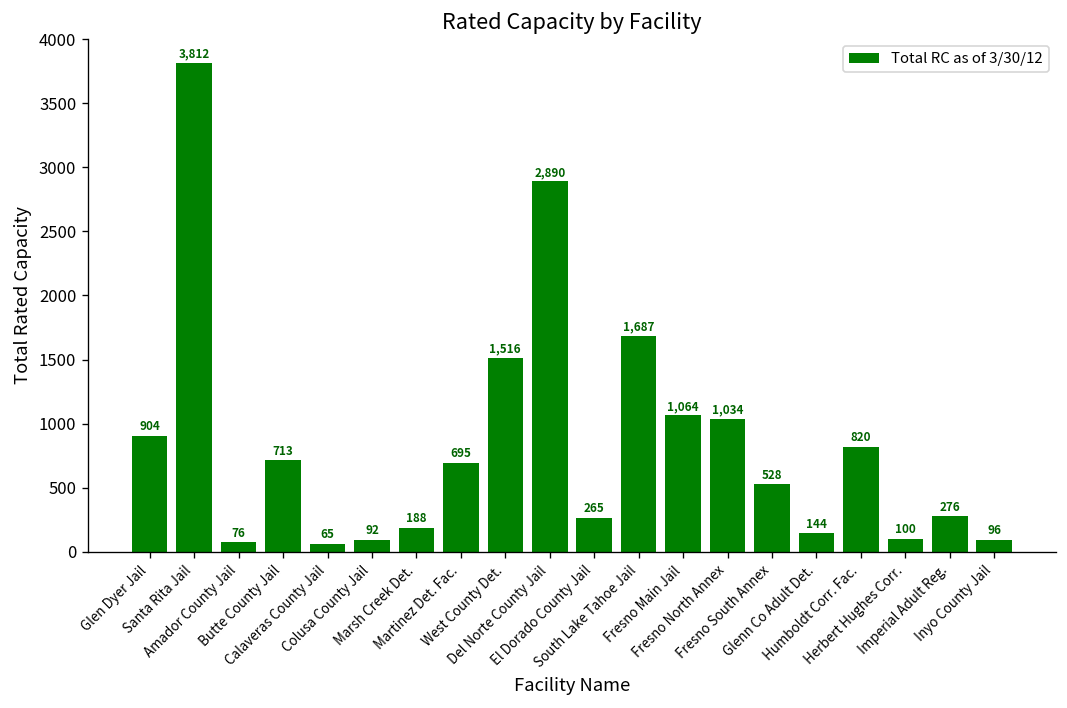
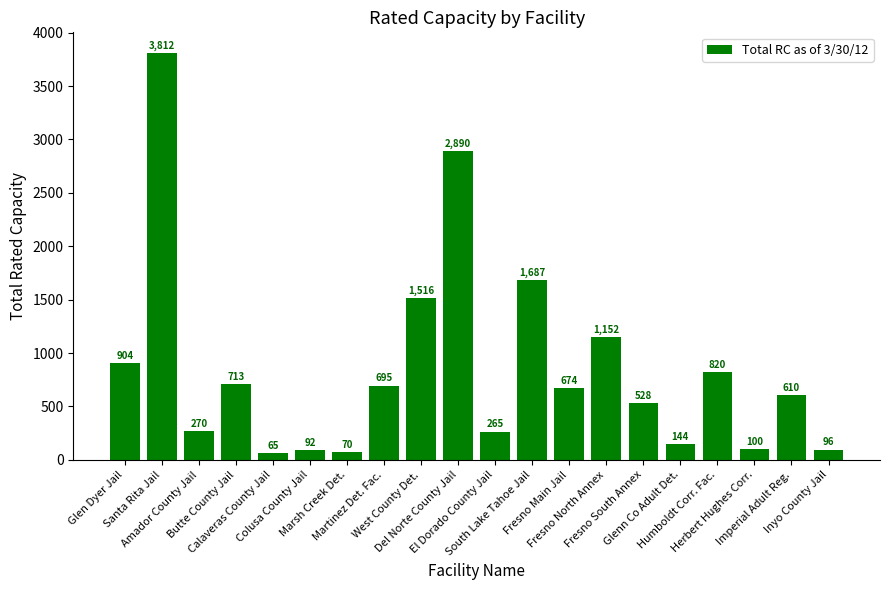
Amador County Jail: 76 -> 270
Marsh Creek Det.: 188 -> 70
Fresno Main Jail: 1,064 -> 674
Fresno North Annex: 1,034 -> 1,152
Imperial Adult Reg.: 276 -> 610
